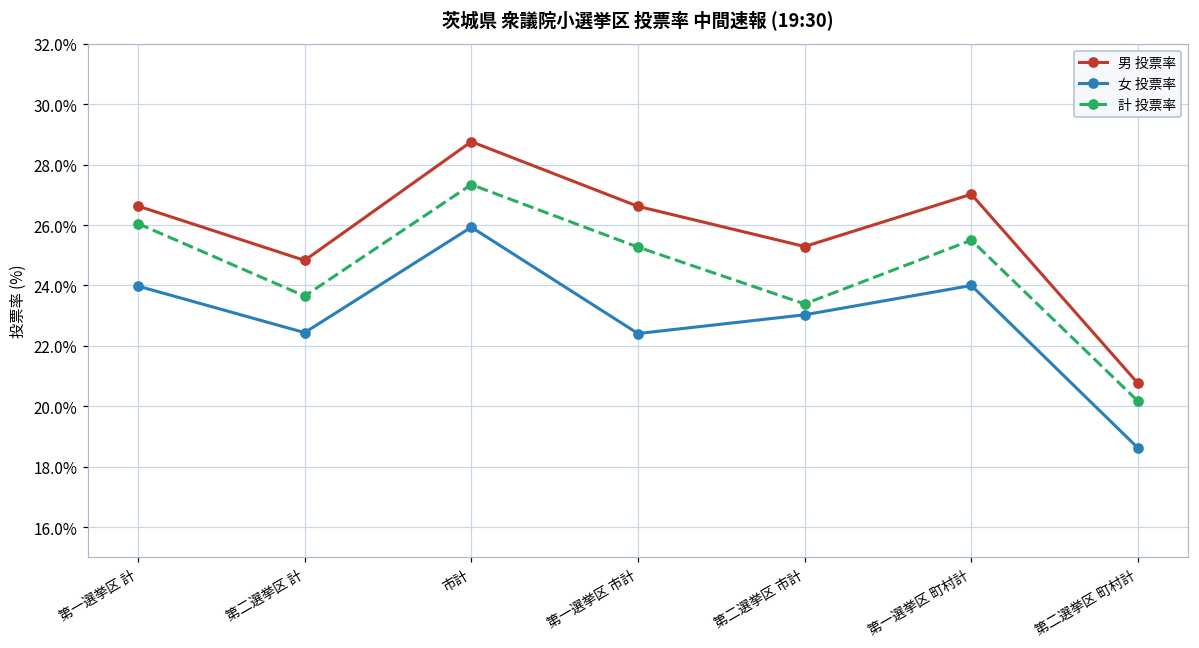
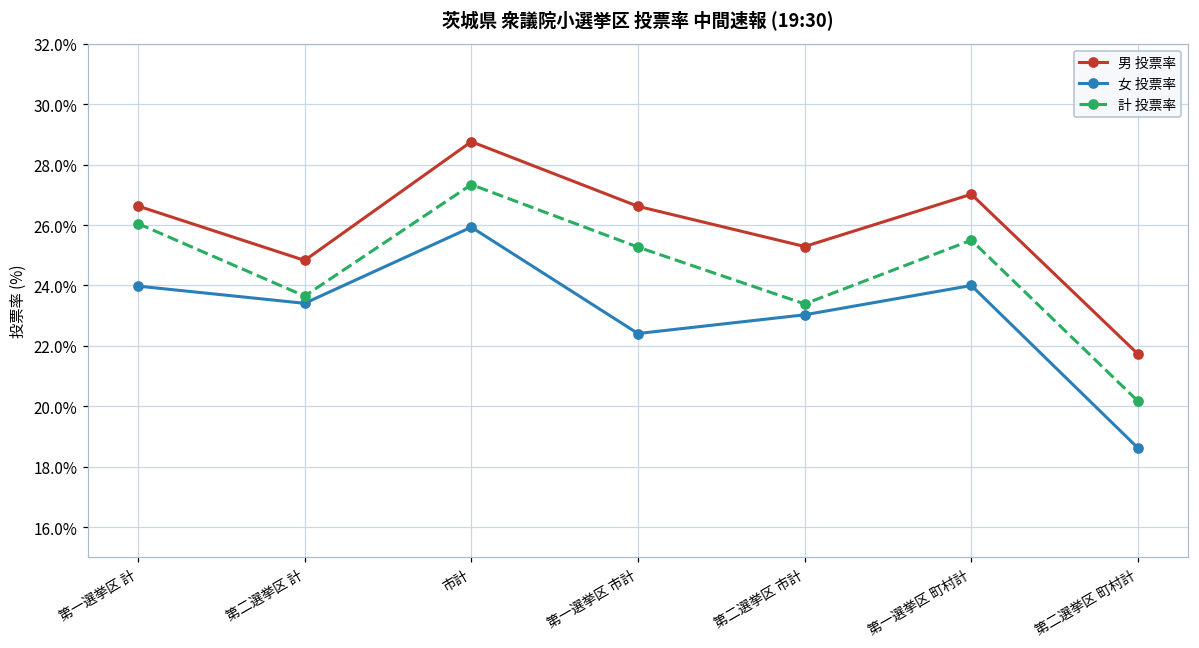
女 投票率, 第二選挙区 計: 22.4% -> 23.4%
男 投票率, 第二選挙区 町村計: 20.8% -> 21.7%
